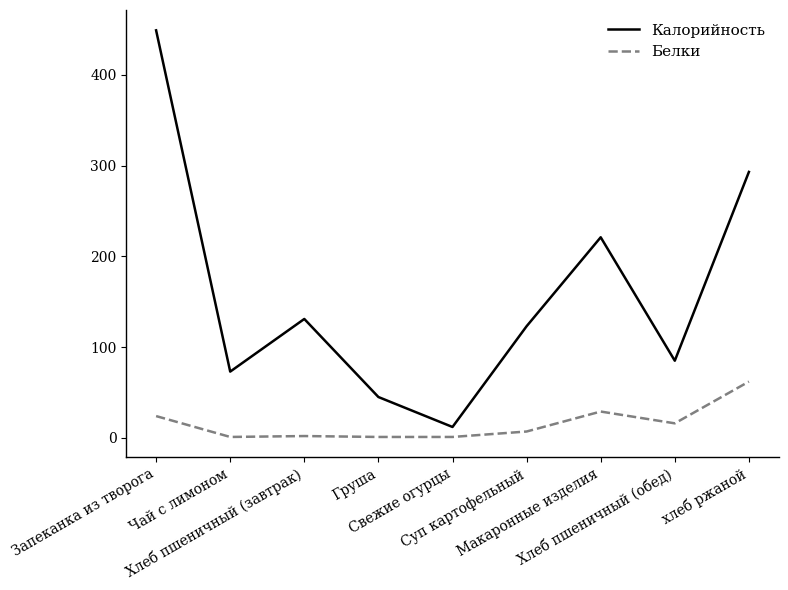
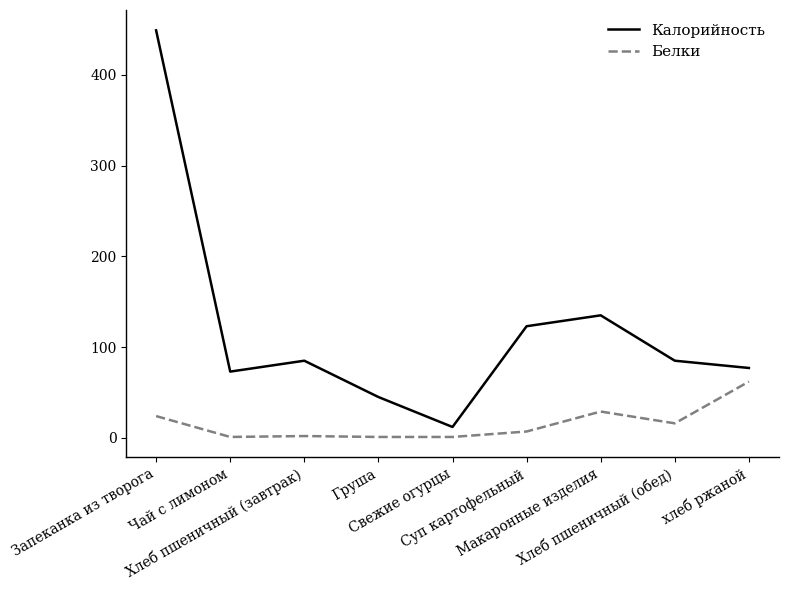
Калорийность, Хлеб пшеничный (завтрак): 130 -> 90
Калорийность, Макаронные изделия: 220 -> 140
Калорийность, хлеб ржаной: 290 -> 80
